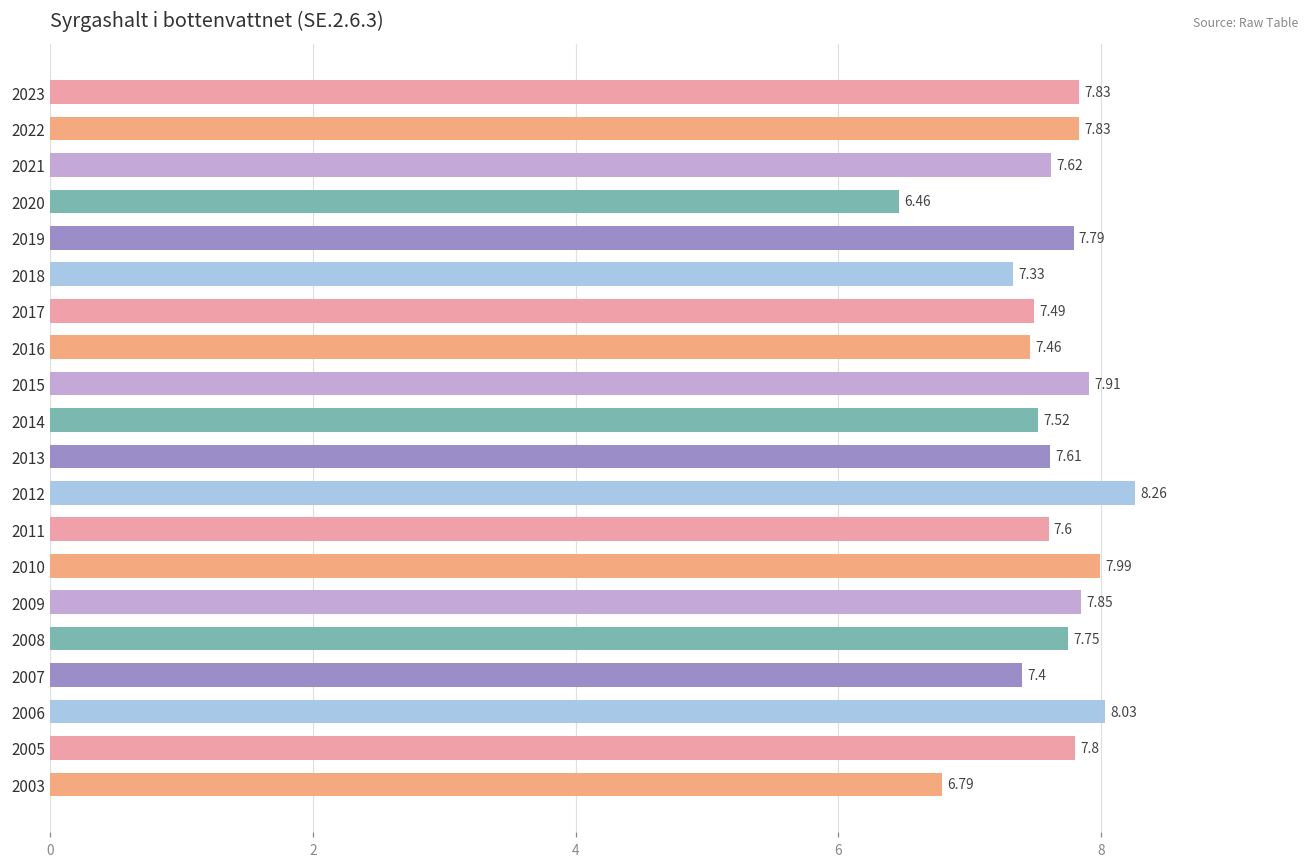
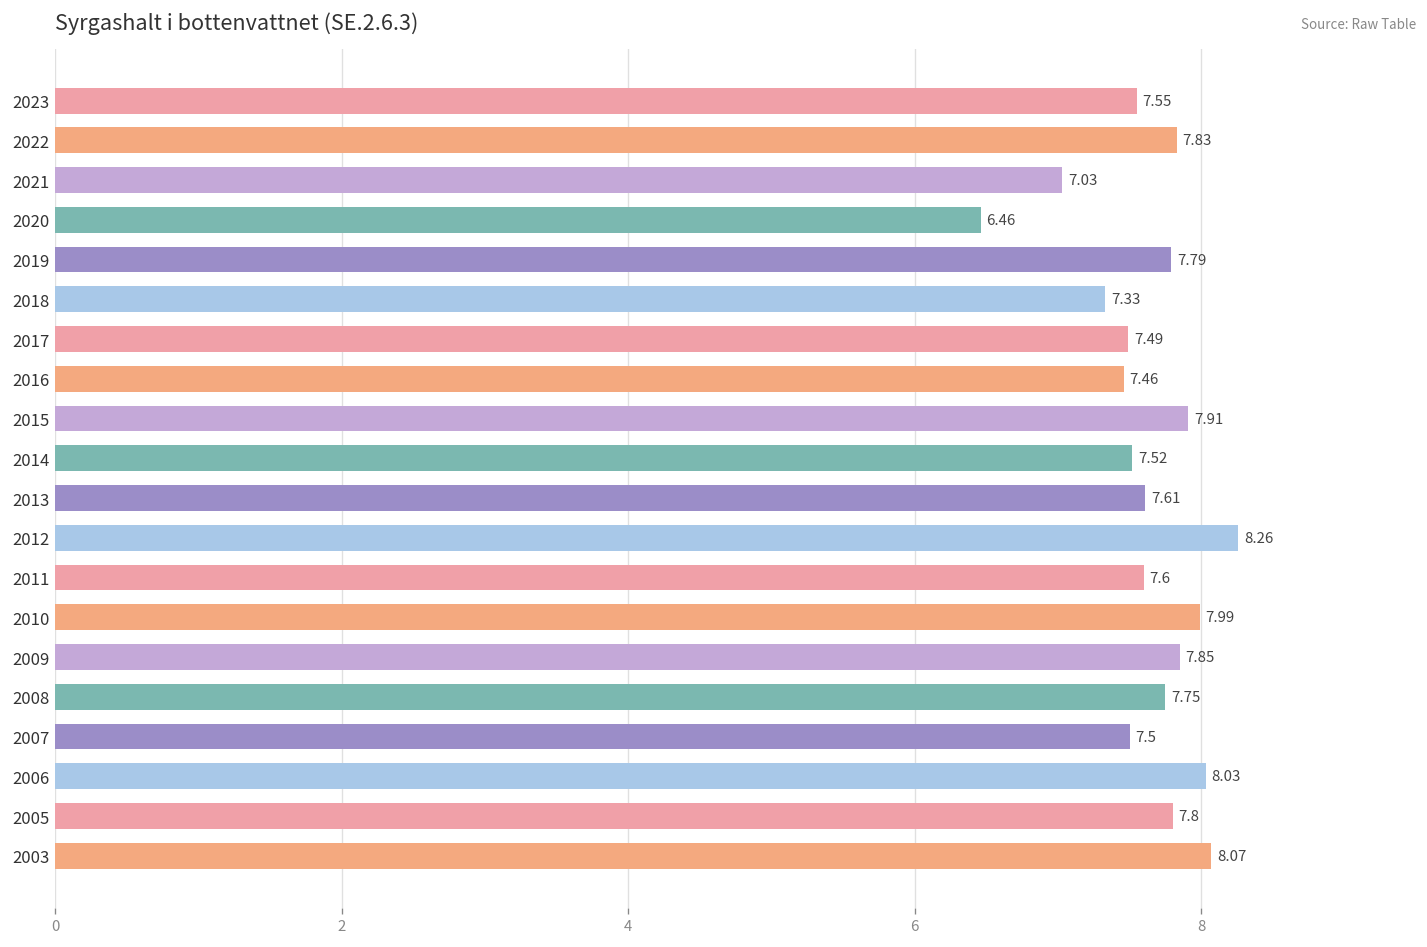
2023: 7.83 -> 7.55
2021: 7.62 -> 7.03
2007: 7.4 -> 7.5
2003: 6.79 -> 8.07
